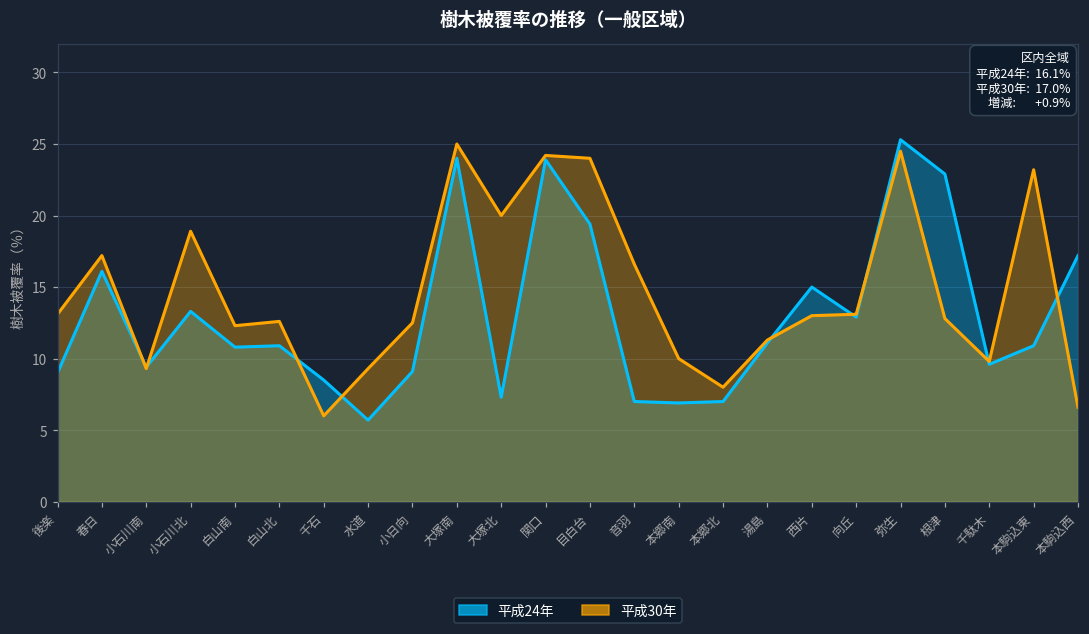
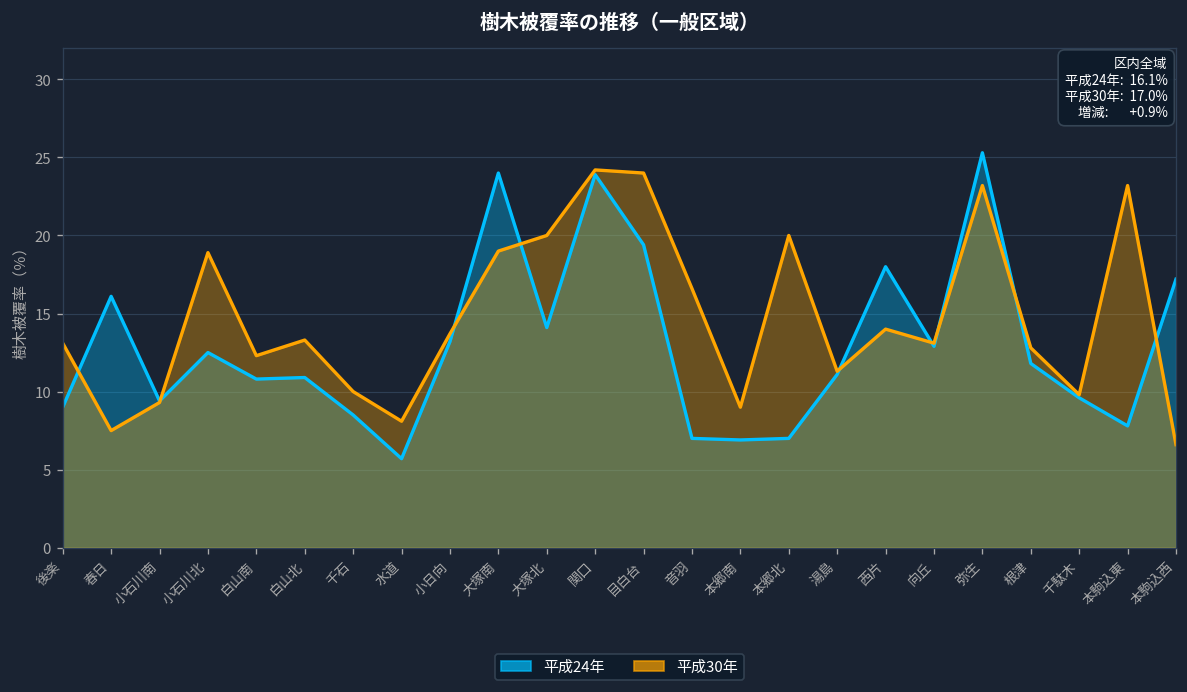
平成30年, 春日: 17.2 -> 7.5
平成24年, 小石川北: 13.3 -> 12.5
平成30年, 白山北: 12.6 -> 13.3
平成30年, 千石: 6 -> 10
平成30年, 水道: 9.3 -> 8.1
平成24年, 小日向: 9.1 -> 13.2
平成30年, 小日向: 12.5 -> 13.7
平成30年, 大塚南: 25 -> 19
平成24年, 大塚北: 7.3 -> 14.1
平成30年, 本郷南: 10 -> 9
平成30年, 本郷北: 8 -> 20
平成24年, 西片: 15 -> 18
平成30年, 西片: 13 -> 14
平成30年, 弥生: 24.5 -> 23.2
平成24年, 根津: 22.9 -> 11.8
平成24年, 本駒込東: 10.9 -> 7.8
